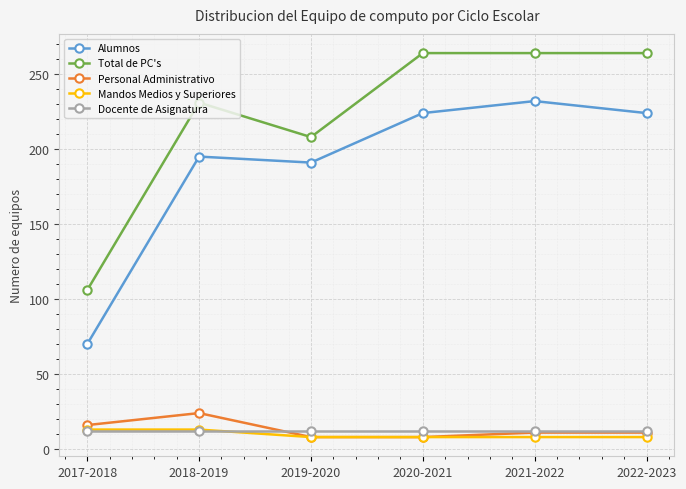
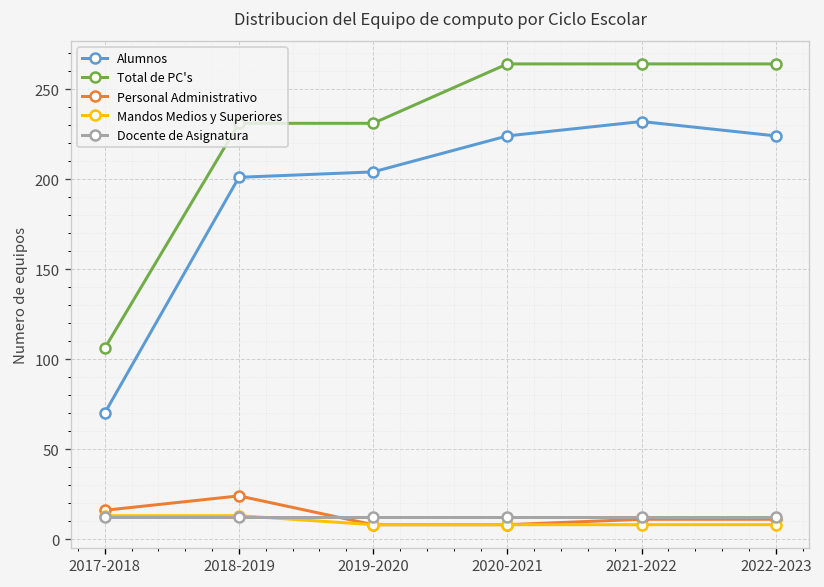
Alumnos, 2018-2019: 195 -> 201
Alumnos, 2019-2020: 191 -> 204
Total de PC's, 2019-2020: 208 -> 231
